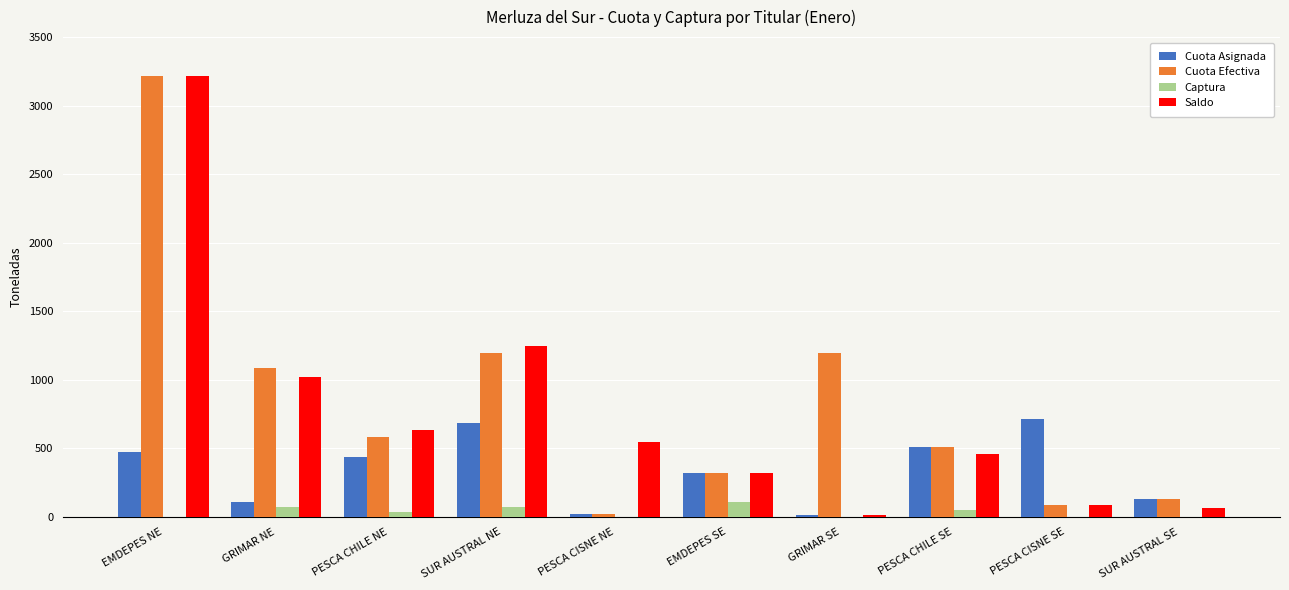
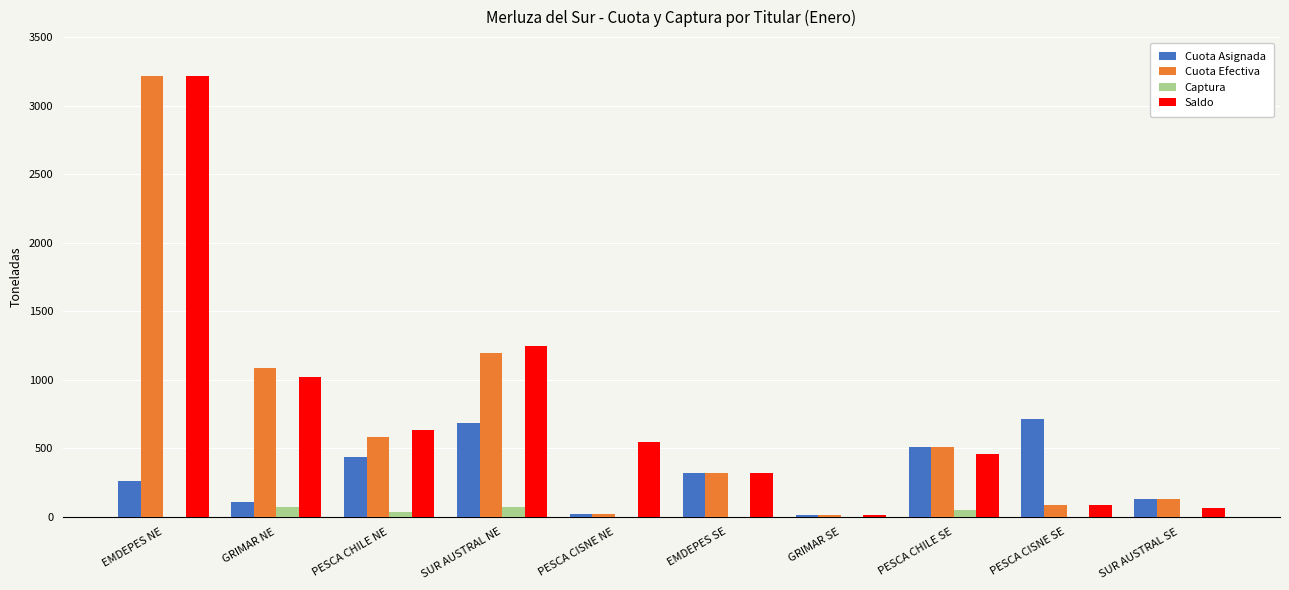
Cuota Asignada, EMDEPES NE: 480 -> 260
Captura, EMDEPES SE: 110 -> 0
Cuota Efectiva, GRIMAR SE: 1190 -> 20
